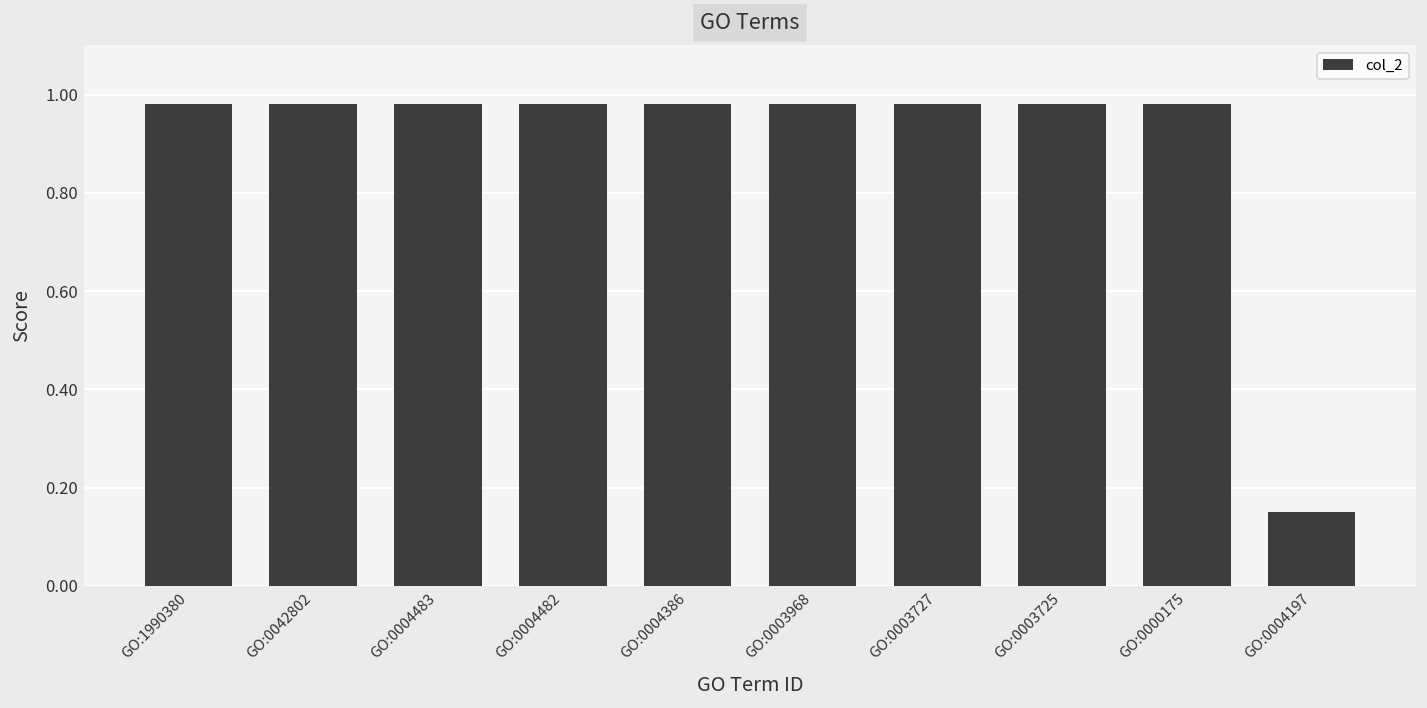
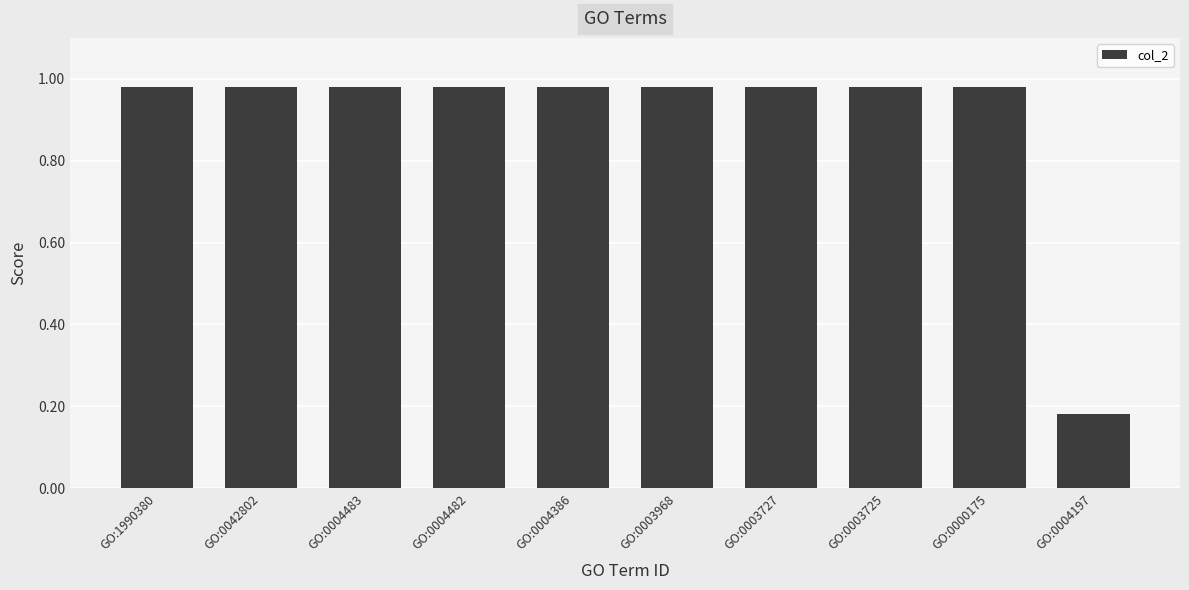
GO:0004197: 0.15 -> 0.18
